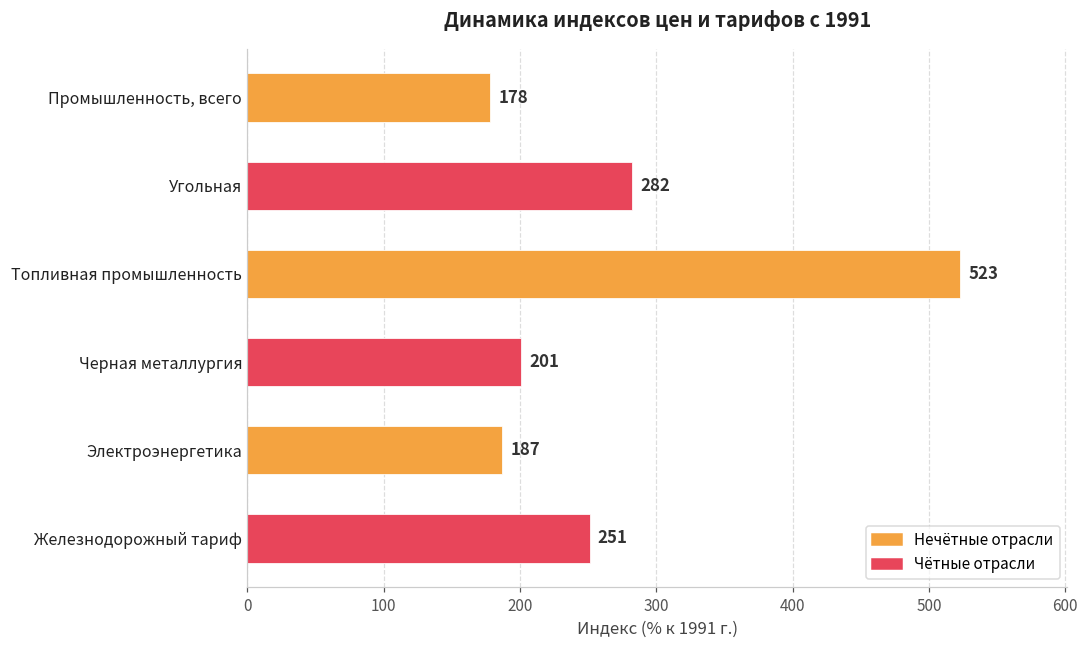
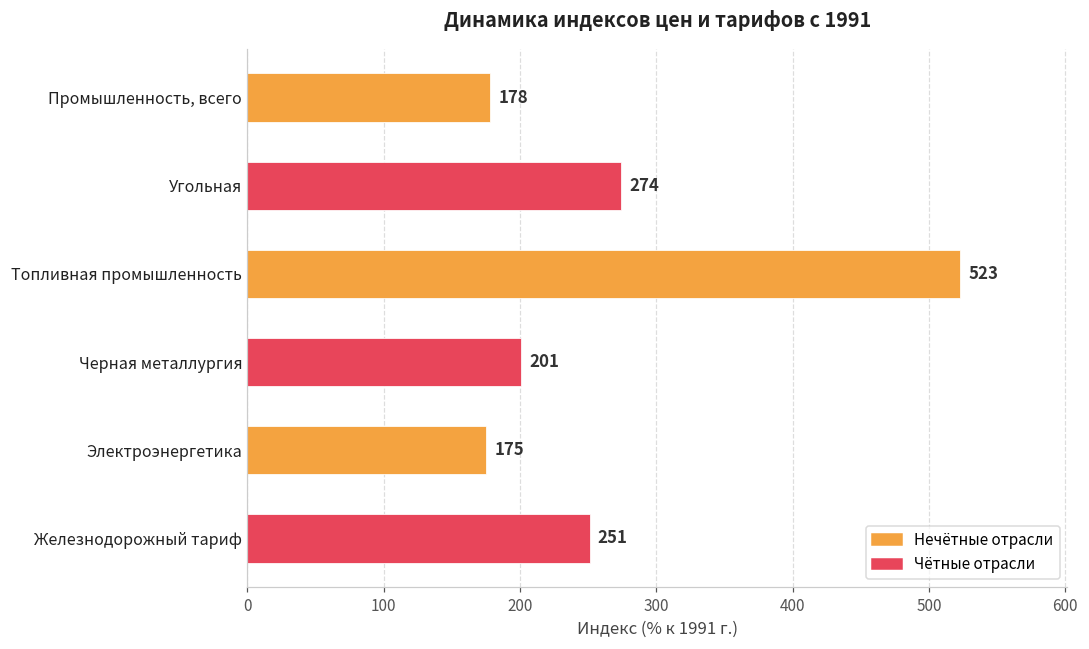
Угольная: 282 -> 274
Электроэнергетика: 187 -> 175
